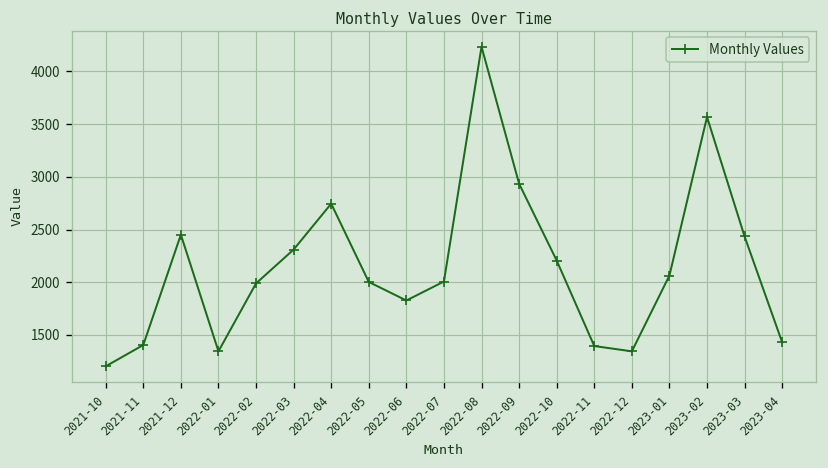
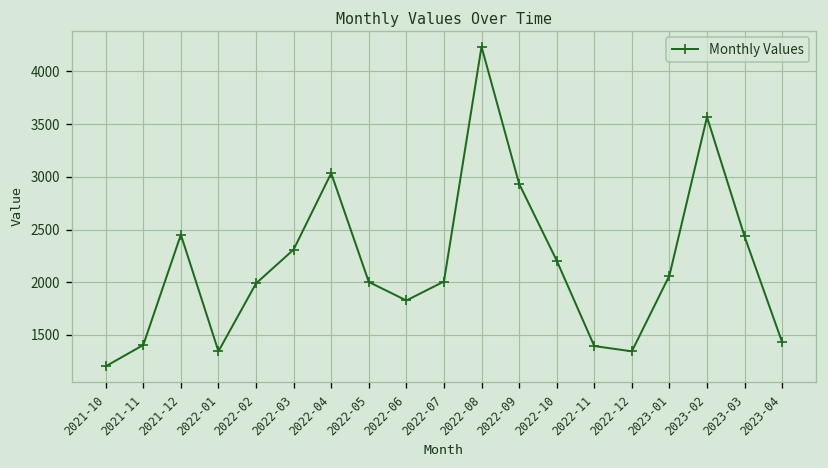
2022-04: 2700 -> 3000
